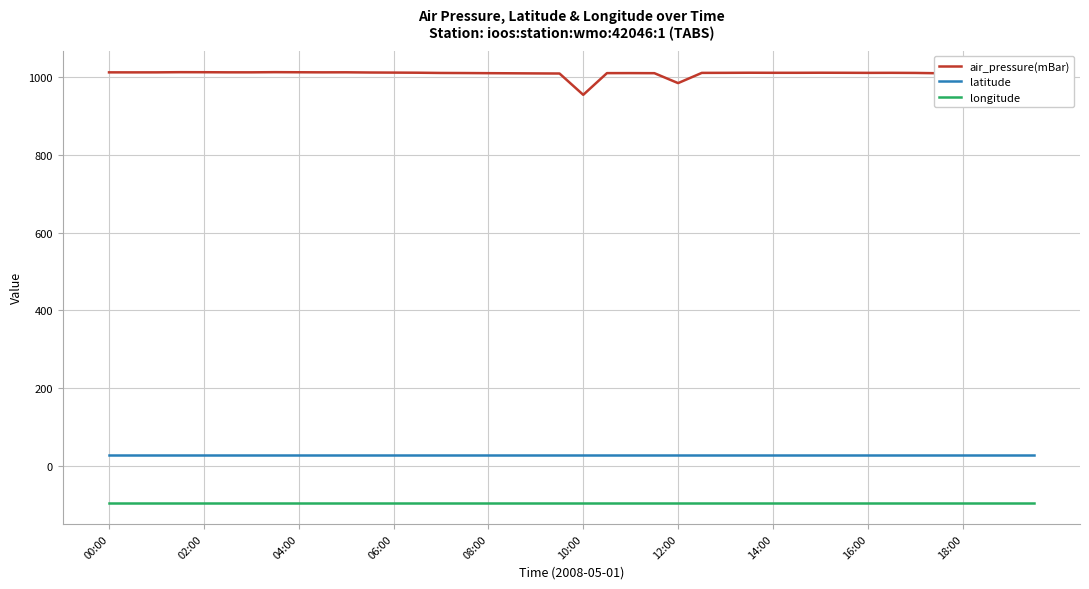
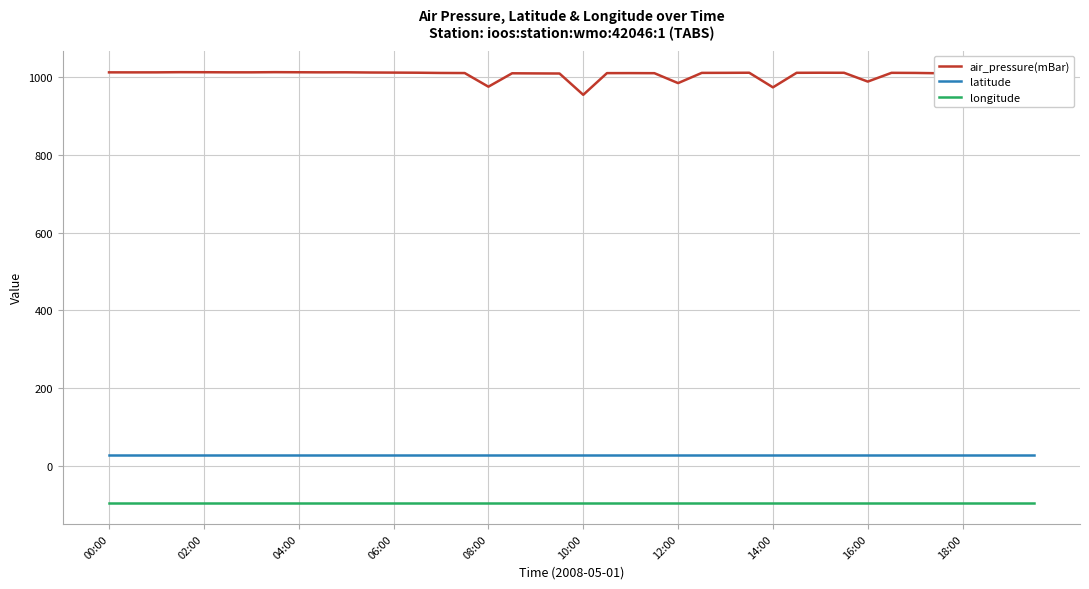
air_pressure(mBar), 08:00: 1010 -> 980
air_pressure(mBar), 14:00: 1010 -> 970
air_pressure(mBar), 16:00: 1010 -> 990
